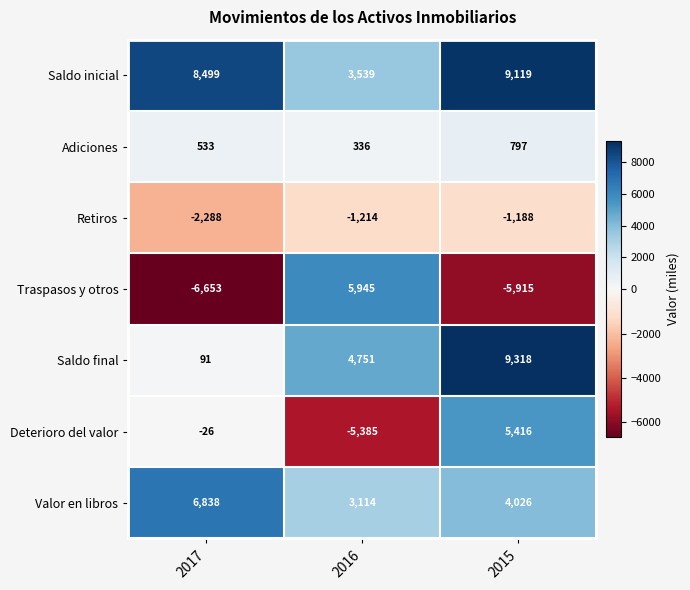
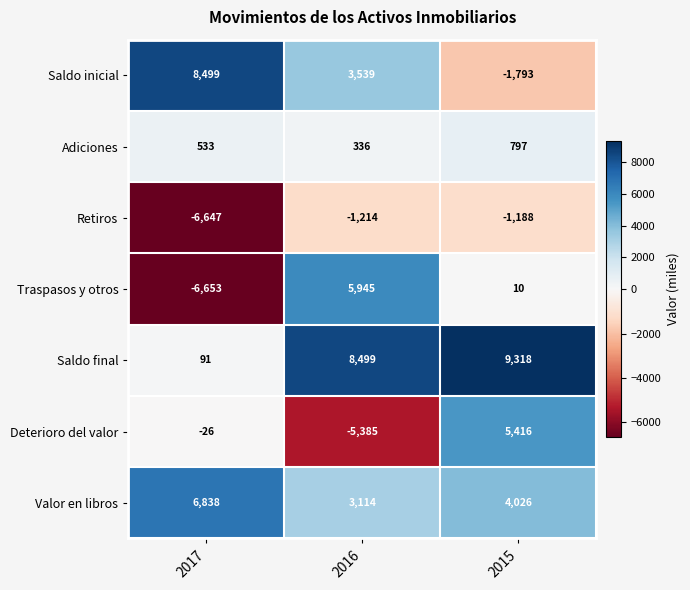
Saldo inicial, 2015: 9,119 -> -1,793
Retiros, 2017: -2,288 -> -6,647
Traspasos y otros, 2015: -5,915 -> 10
Saldo final, 2016: 4,751 -> 8,499
